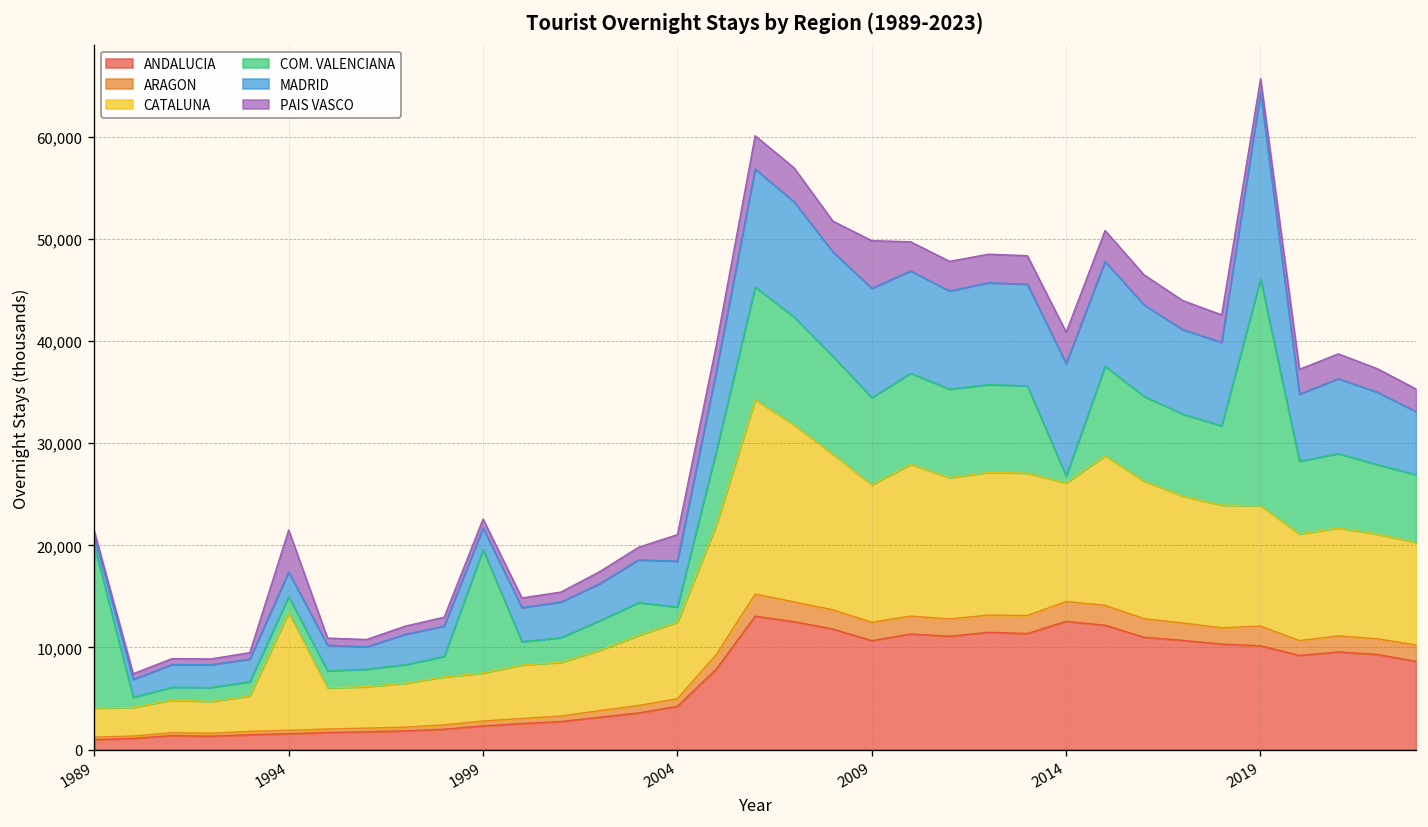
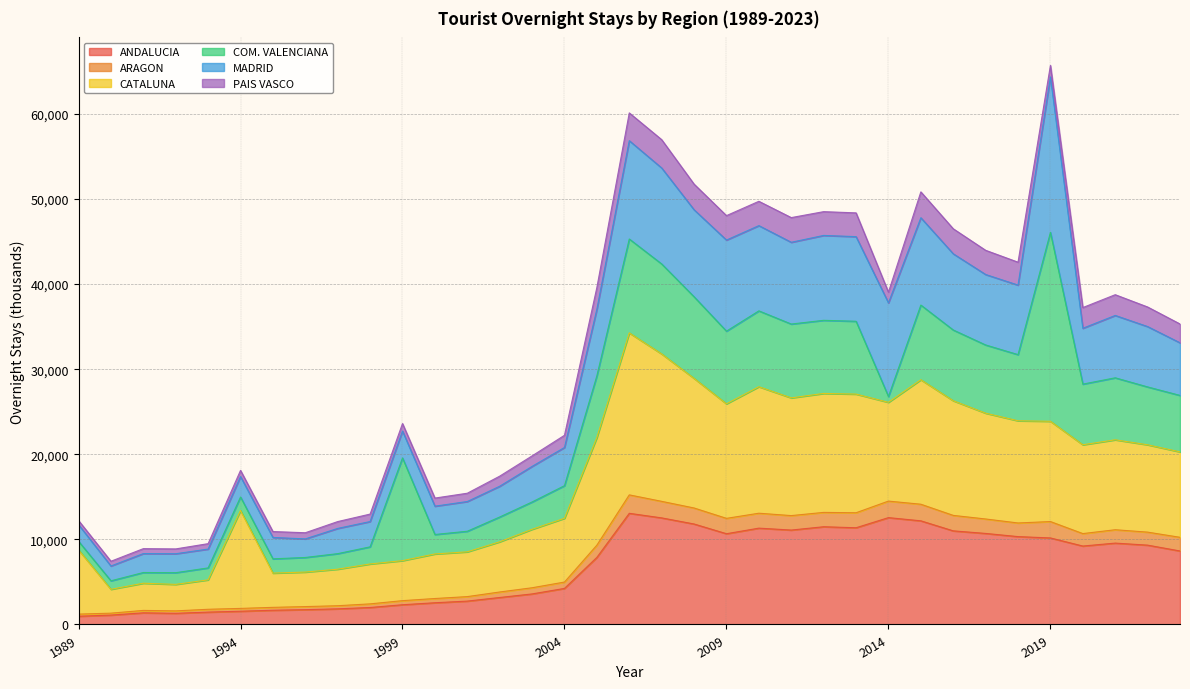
CATALUNA, 1989: 3,000 -> 8,000
COM. VALENCIANA, 1989: 16,000 -> 1,000
MADRID, 1989: 1,000 -> 2,000
PAIS VASCO, 1994: 4,000 -> 1,000
MADRID, 1999: 2,000 -> 3,000
COM. VALENCIANA, 2004: 1,000 -> 4,000
PAIS VASCO, 2004: 3,000 -> 1,000
PAIS VASCO, 2009: 5,000 -> 3,000
PAIS VASCO, 2014: 3,000 -> 1,000
